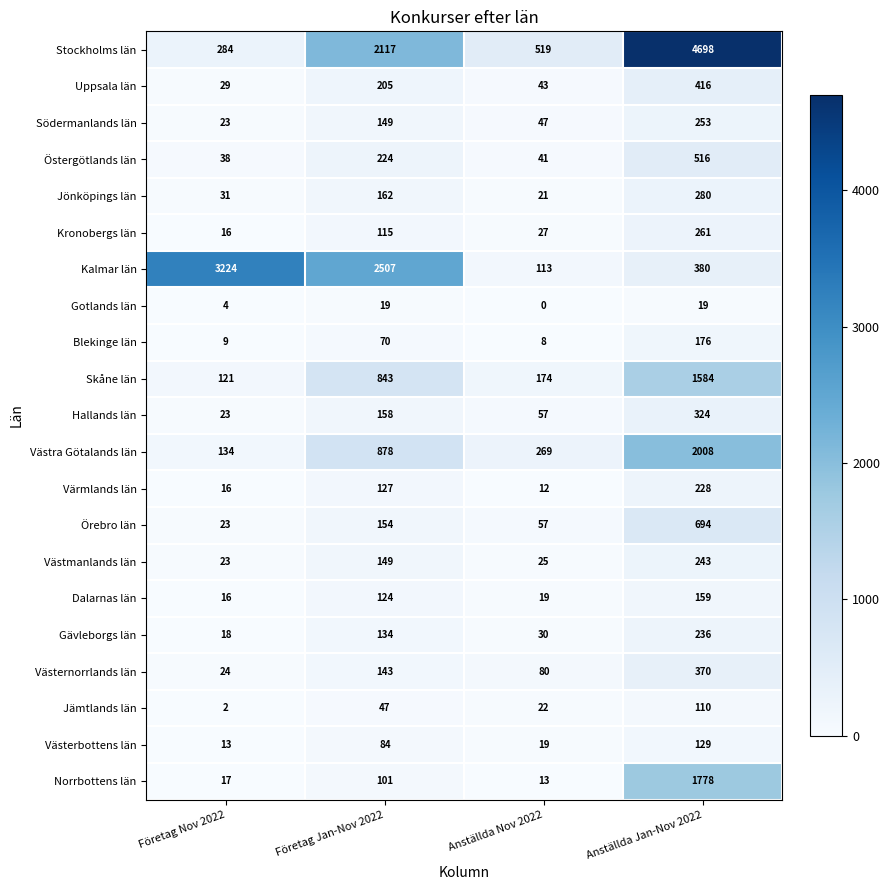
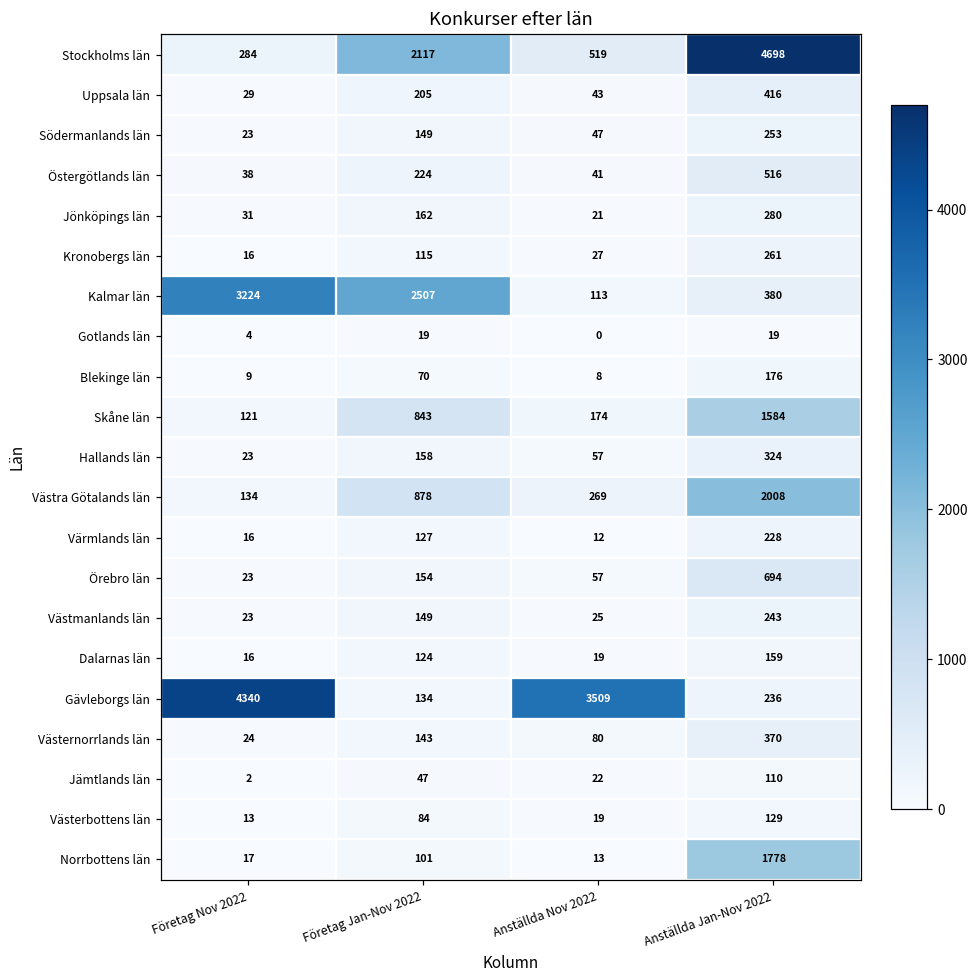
Gävleborgs län, Företag Nov 2022: 18 -> 4340
Gävleborgs län, Anställda Nov 2022: 30 -> 3509
